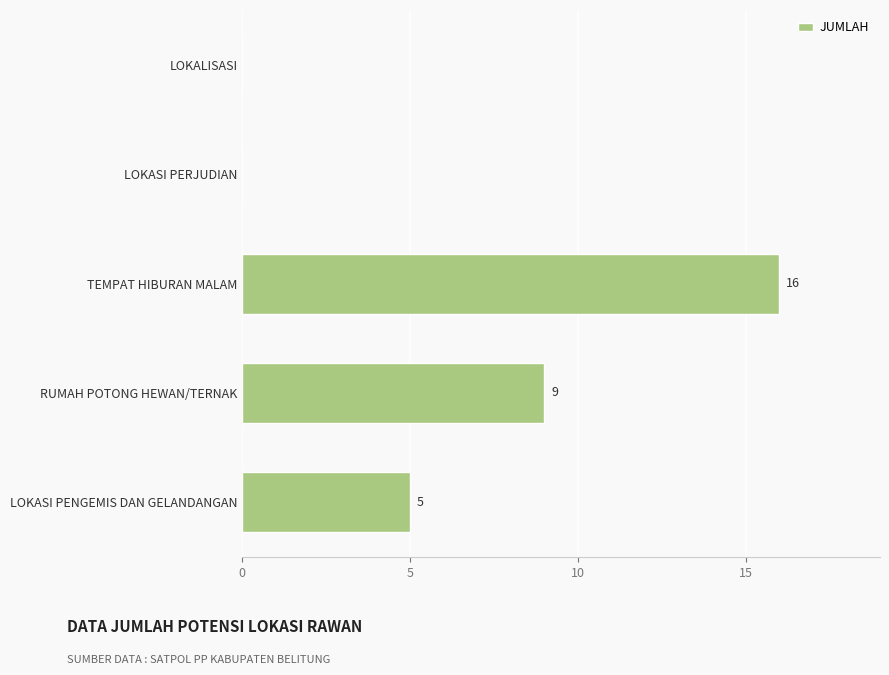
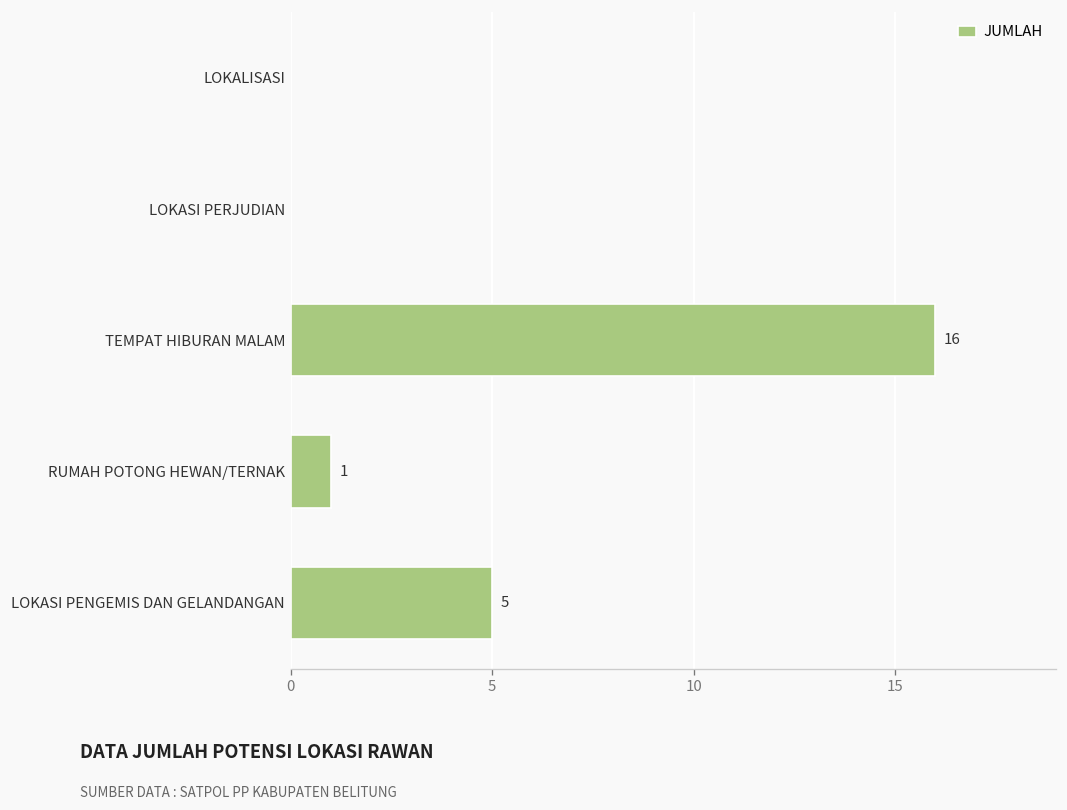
RUMAH POTONG HEWAN/TERNAK: 9 -> 1
